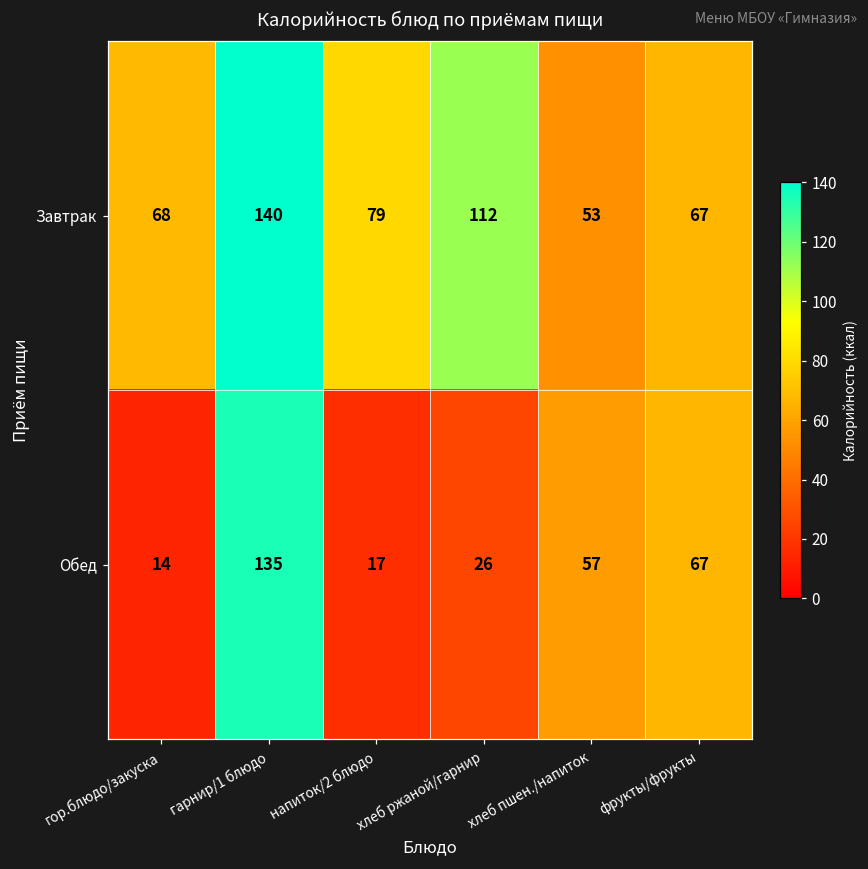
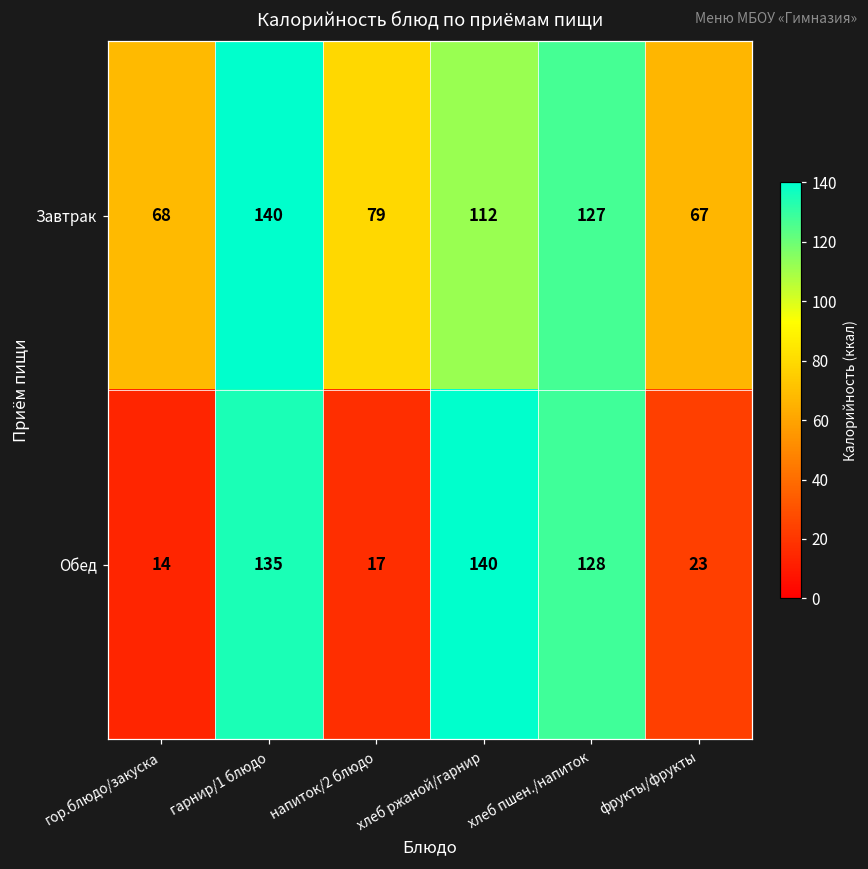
Завтрак, хлеб пшен./напиток: 53 -> 127
Обед, хлеб ржаной/гарнир: 26 -> 140
Обед, хлеб пшен./напиток: 57 -> 128
Обед, фрукты/фрукты: 67 -> 23
